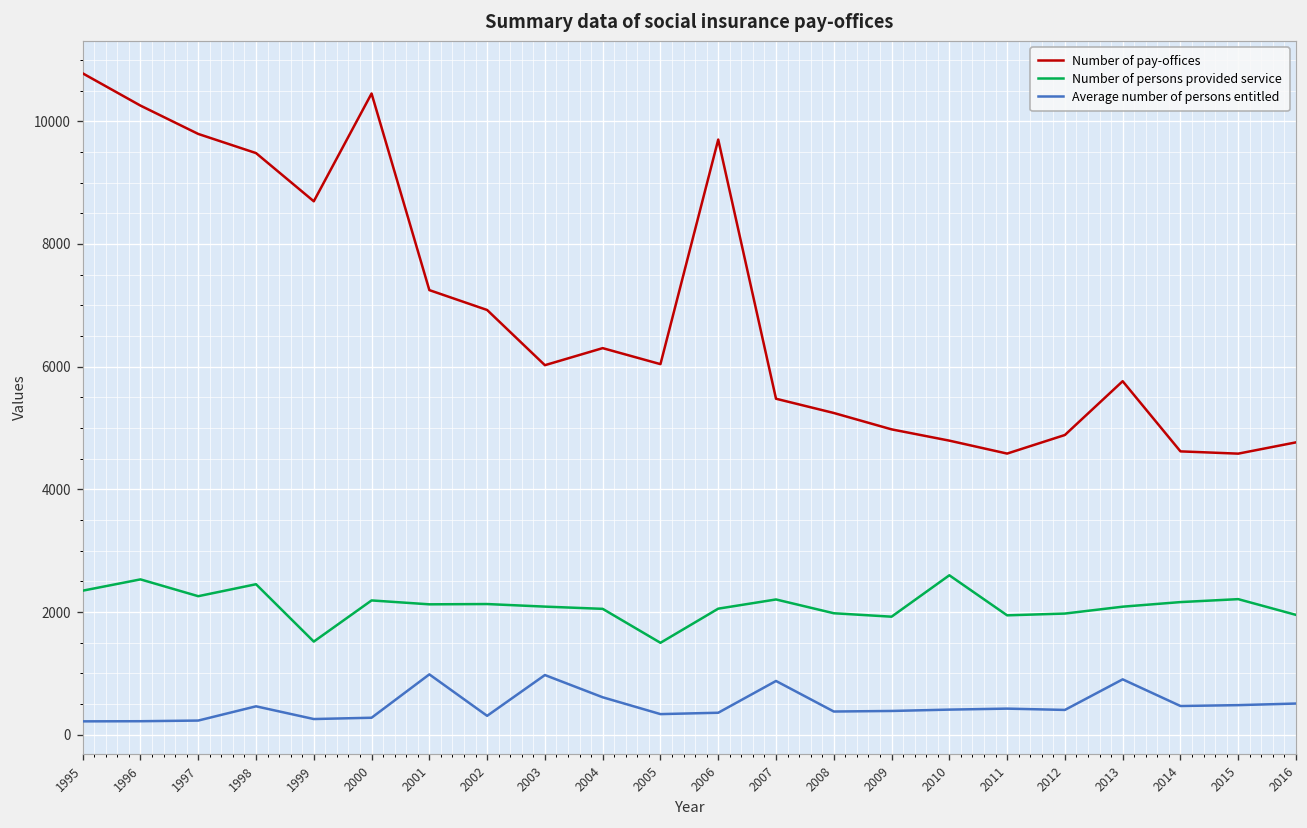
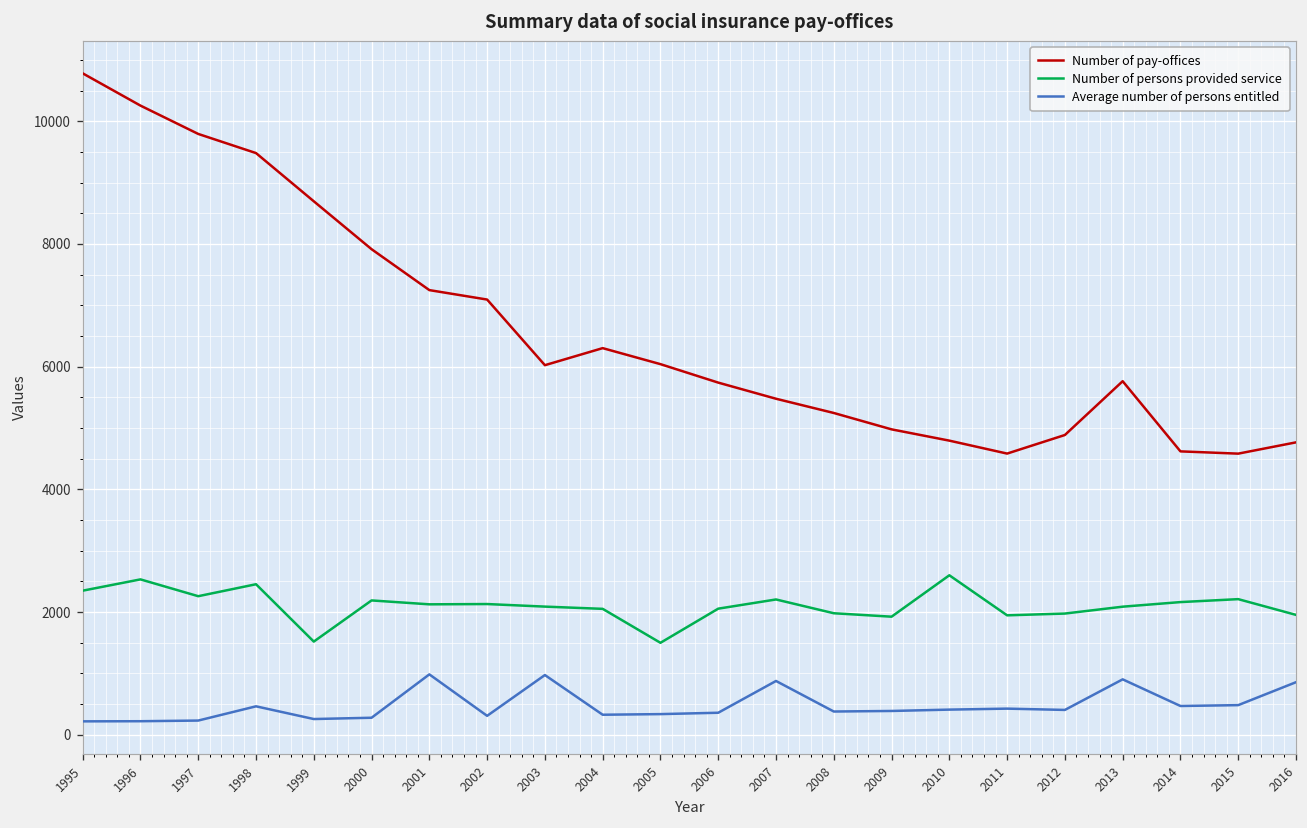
Number of pay-offices, 2000: 10500 -> 7900
Number of pay-offices, 2002: 6900 -> 7100
Average number of persons entitled, 2004: 600 -> 300
Number of pay-offices, 2006: 9700 -> 5700
Average number of persons entitled, 2016: 500 -> 900
